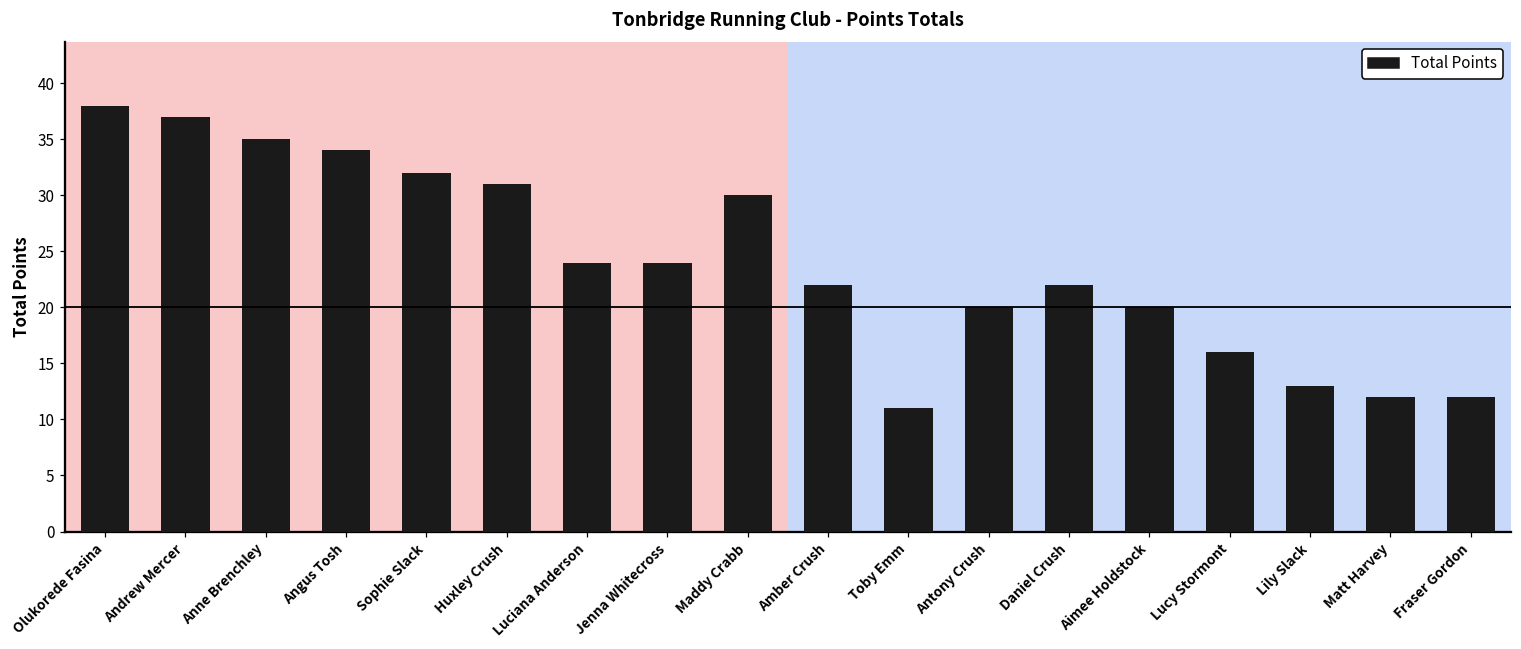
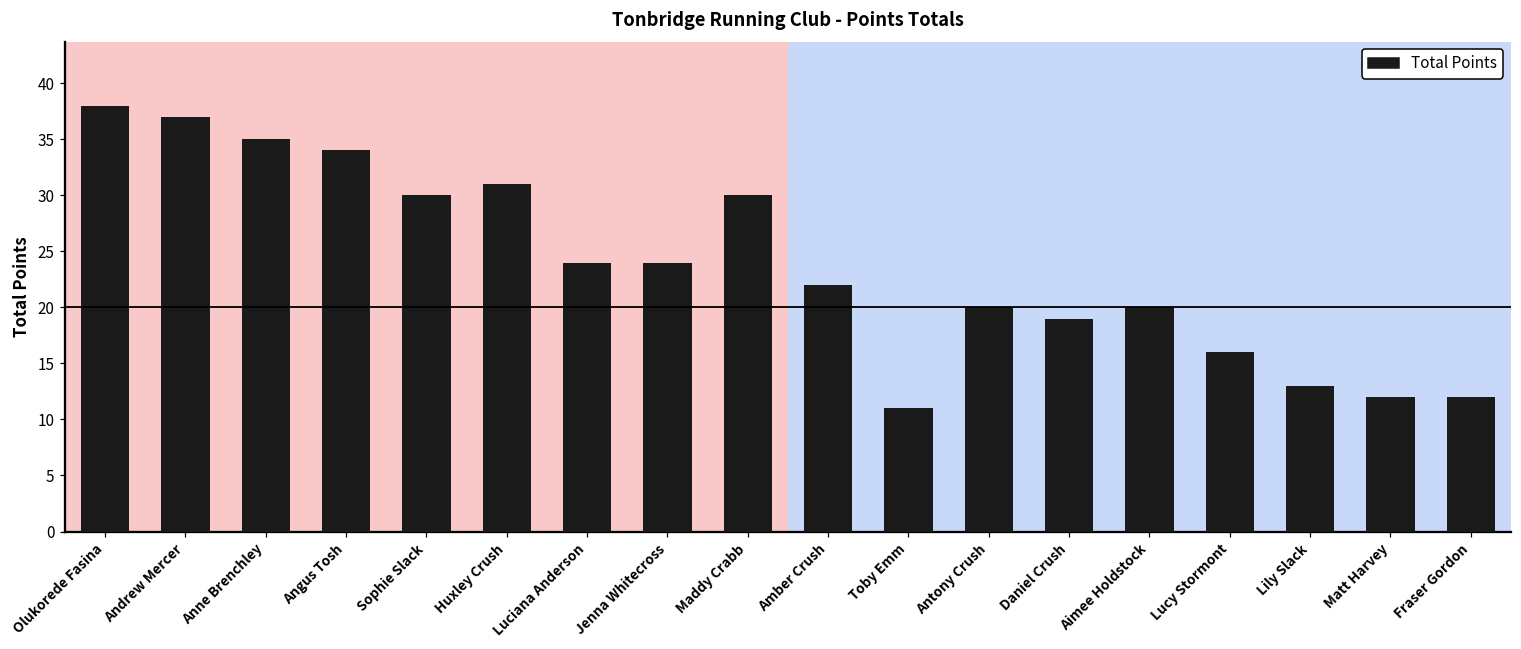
Sophie Slack: 32 -> 30
Daniel Crush: 22 -> 19
